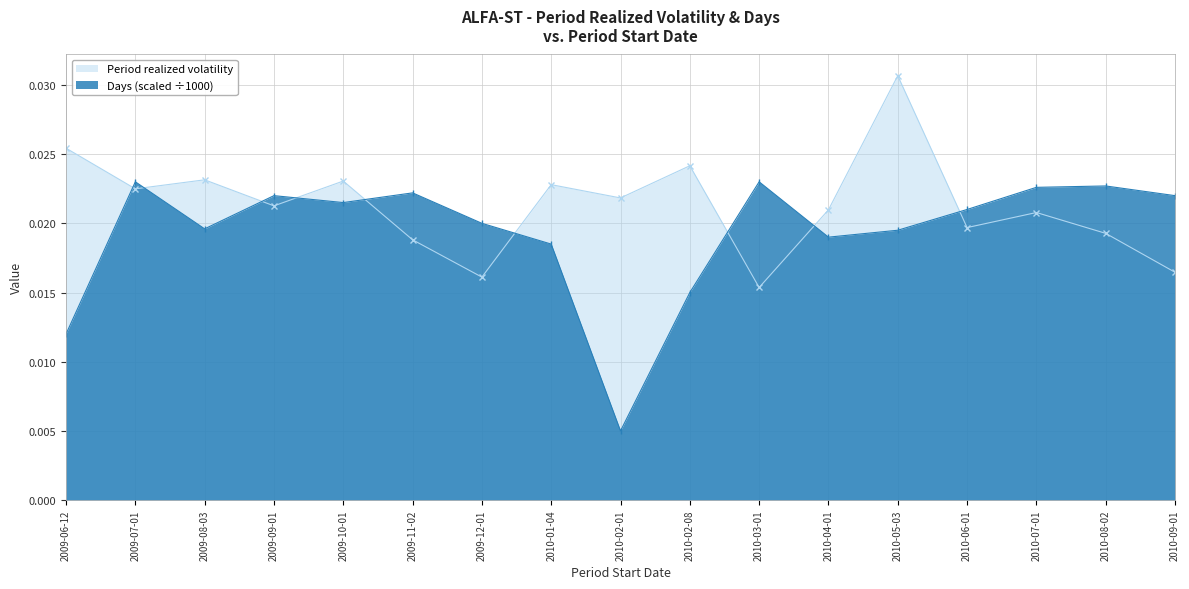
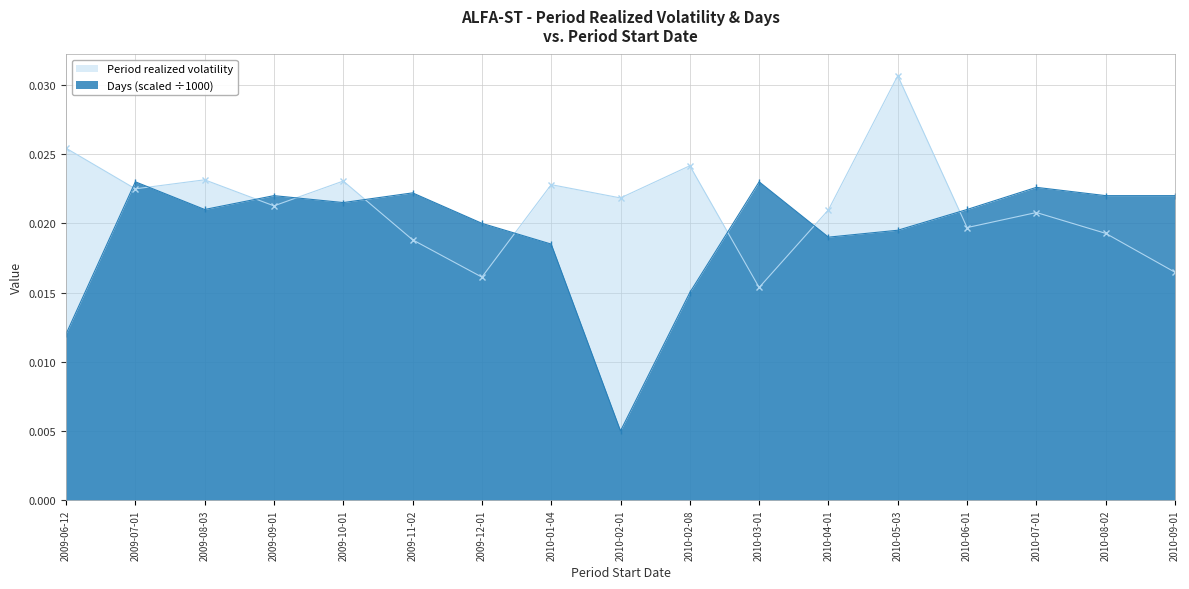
Days (scaled ÷1000), 2009-08-03: 0.0196 -> 0.0210
Days (scaled ÷1000), 2010-08-02: 0.0227 -> 0.0220
